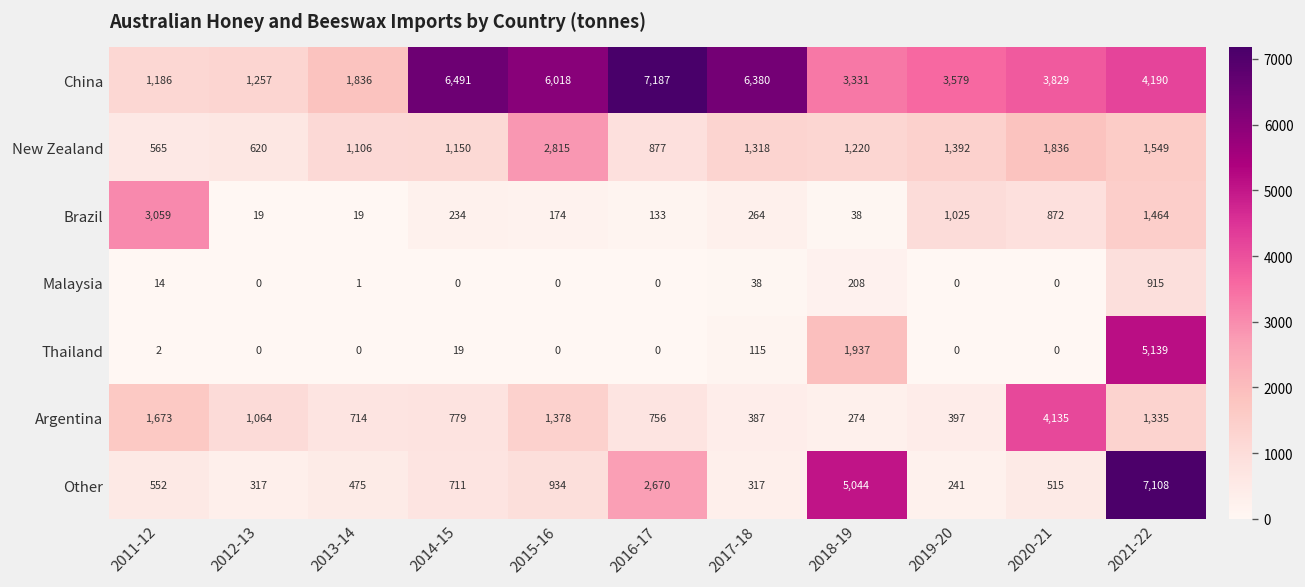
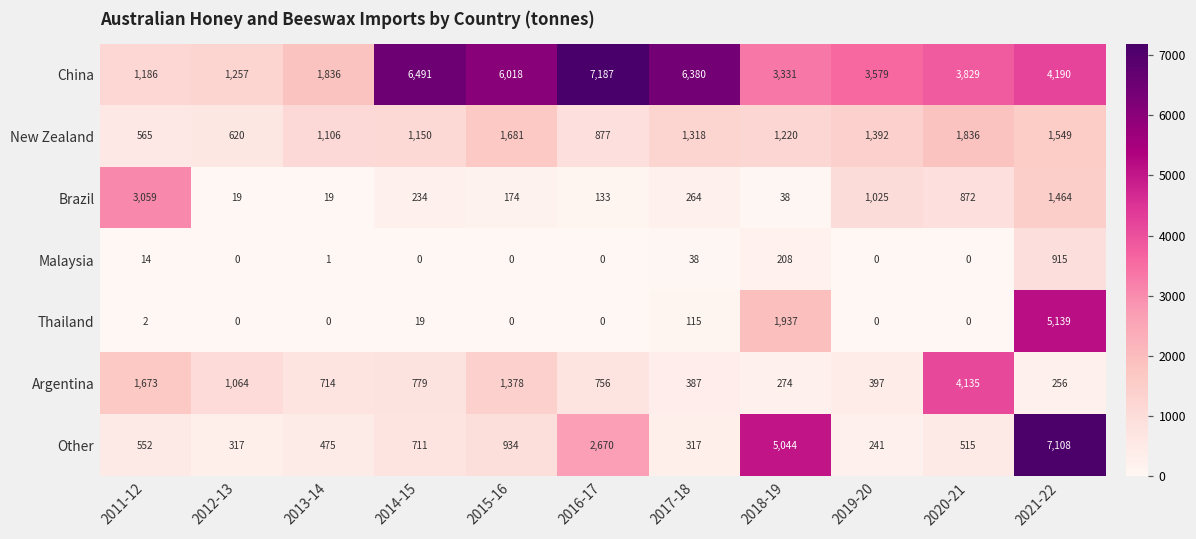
New Zealand, 2015-16: 2,815 -> 1,681
Argentina, 2021-22: 1,335 -> 256
